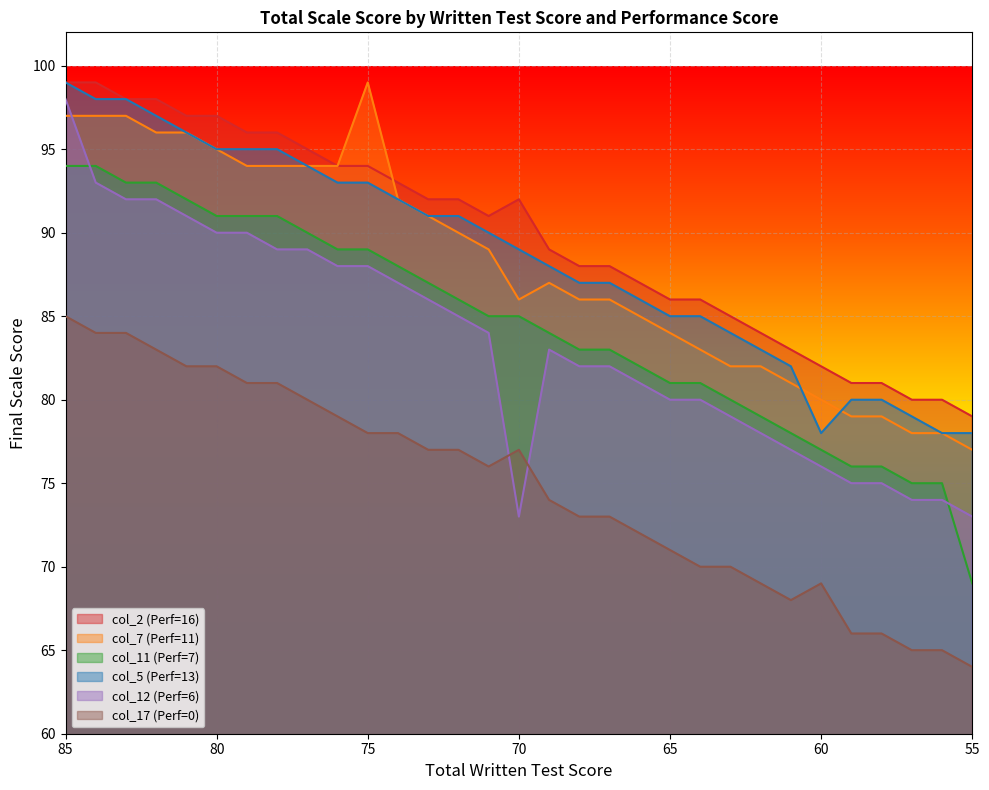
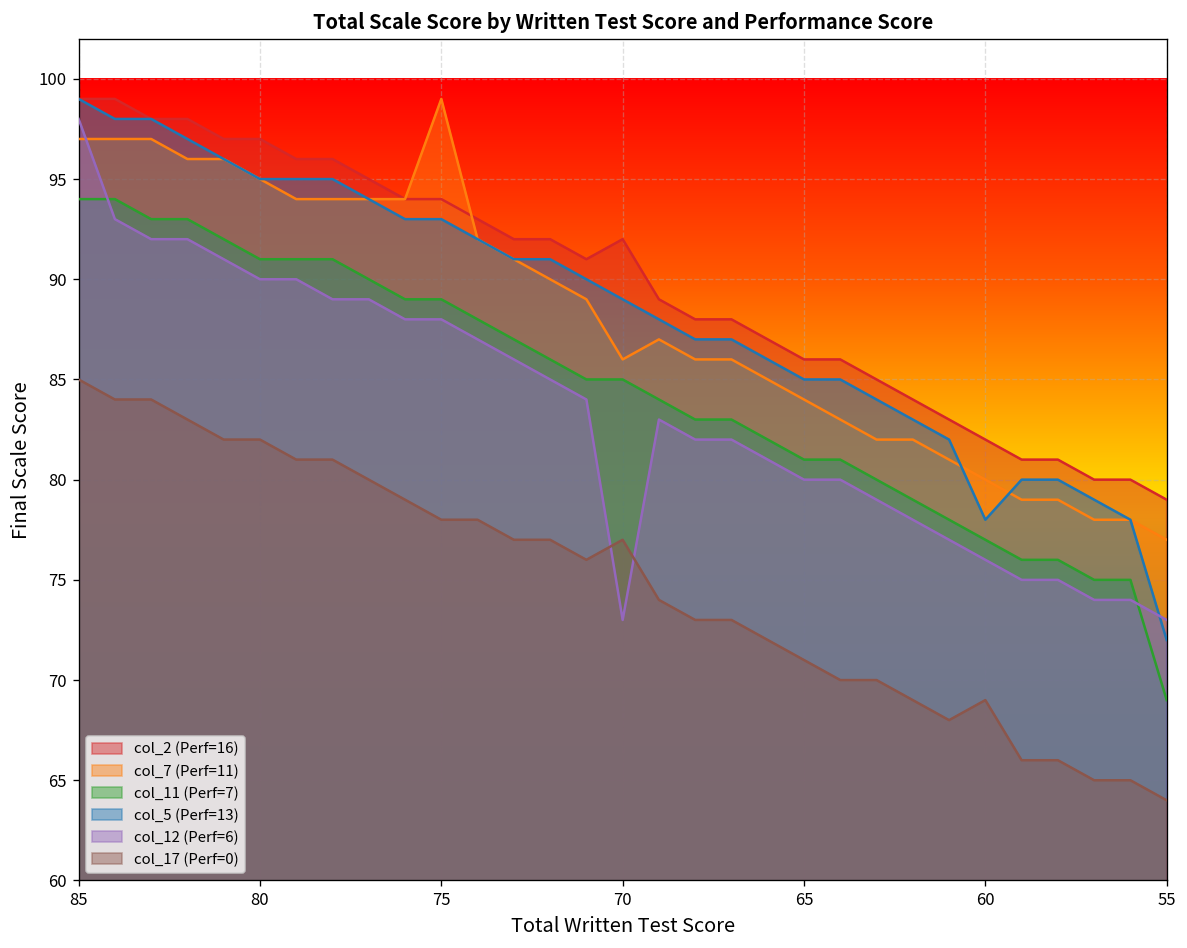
col_5 (Perf=13), 55: 78 -> 72
